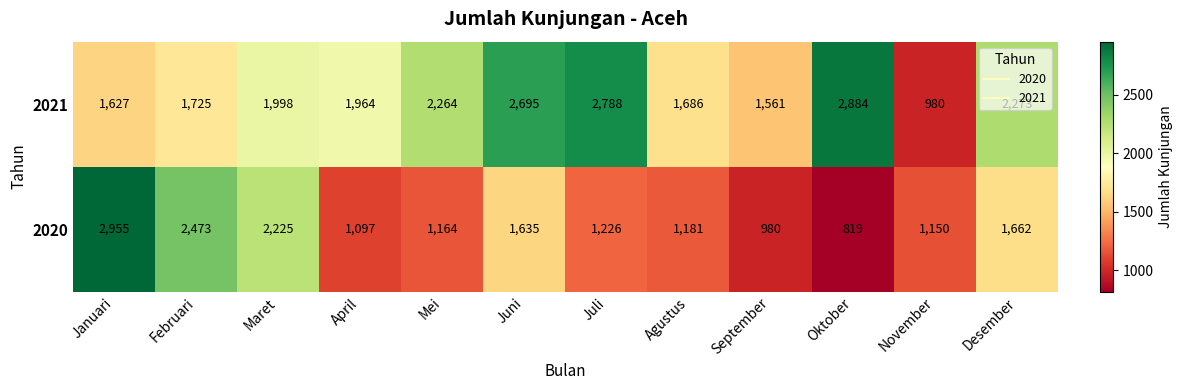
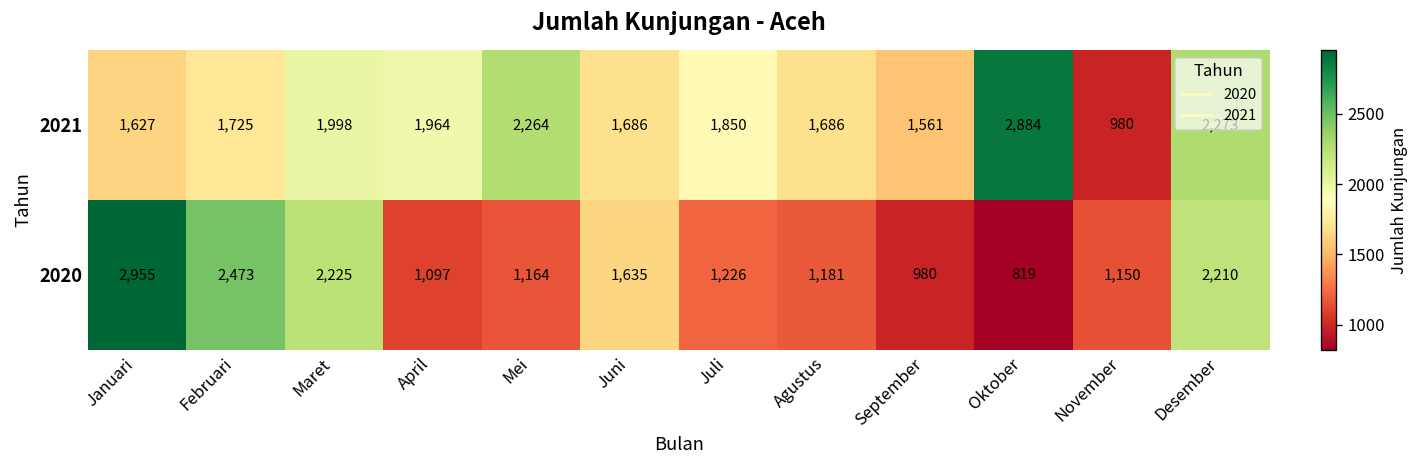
2021, Juni: 2,695 -> 1,686
2021, Juli: 2,788 -> 1,850
2020, Desember: 1,662 -> 2,210
